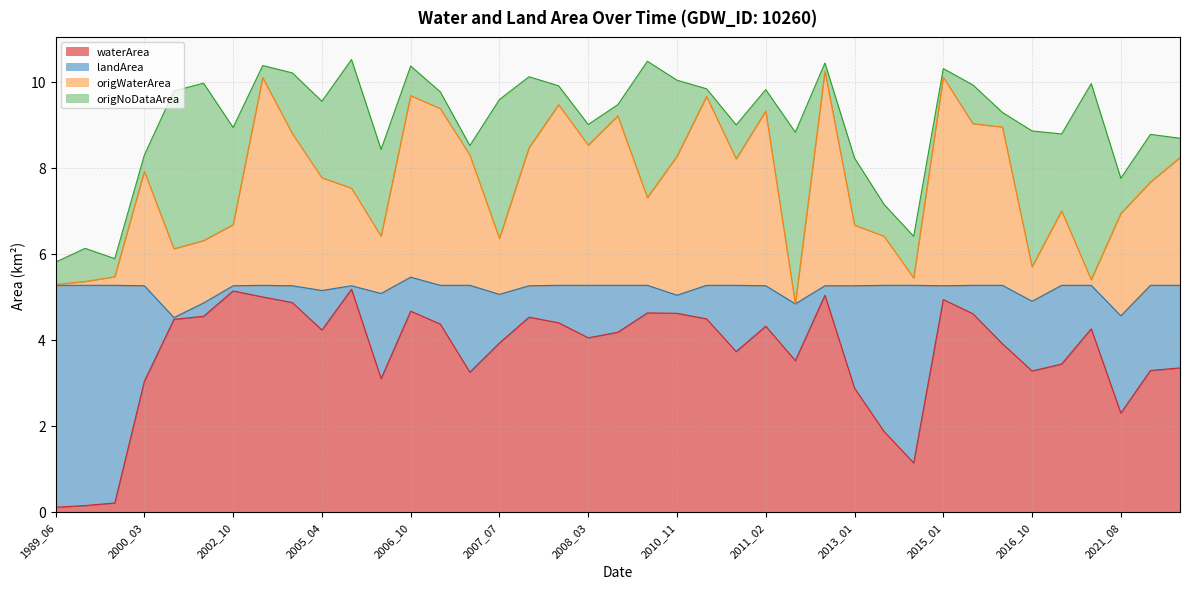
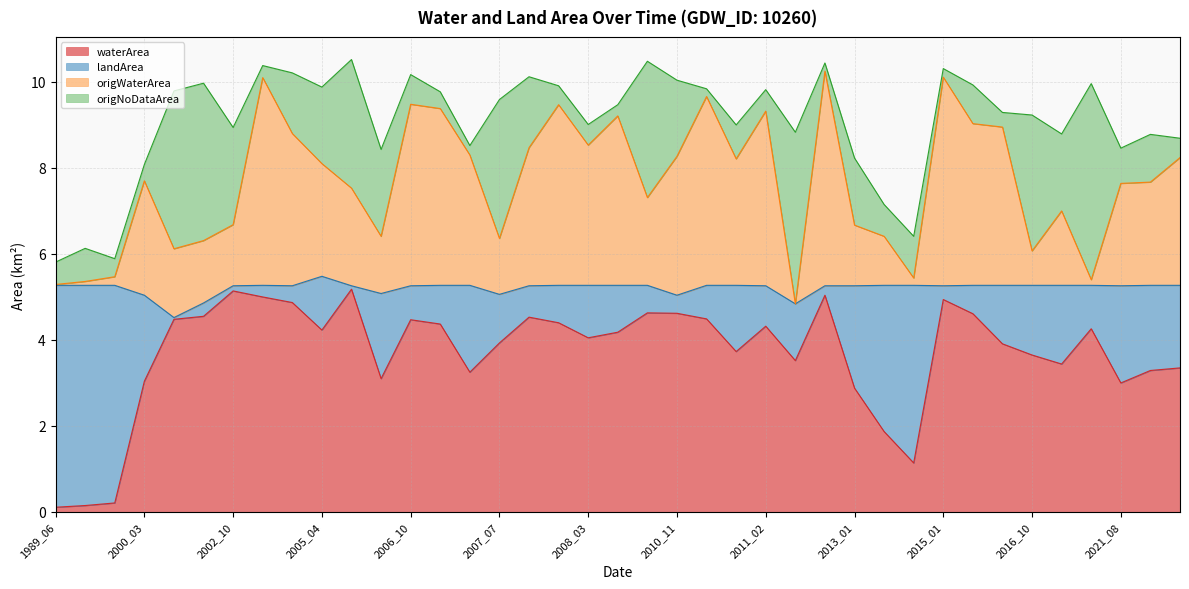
landArea, 2000_03: 2.2 -> 2.0
landArea, 2005_04: 0.9 -> 1.3
waterArea, 2006_10: 4.7 -> 4.5
waterArea, 2016_10: 3.3 -> 3.7
waterArea, 2021_08: 2.3 -> 3.0
